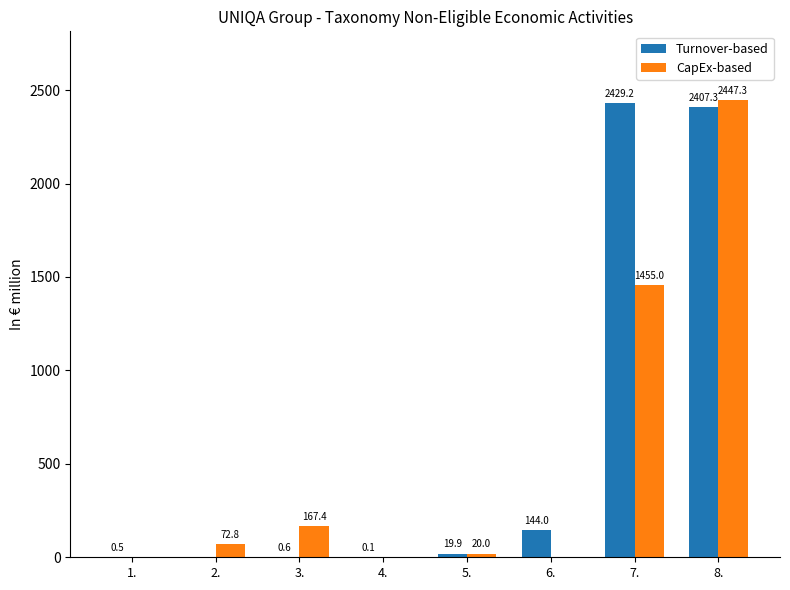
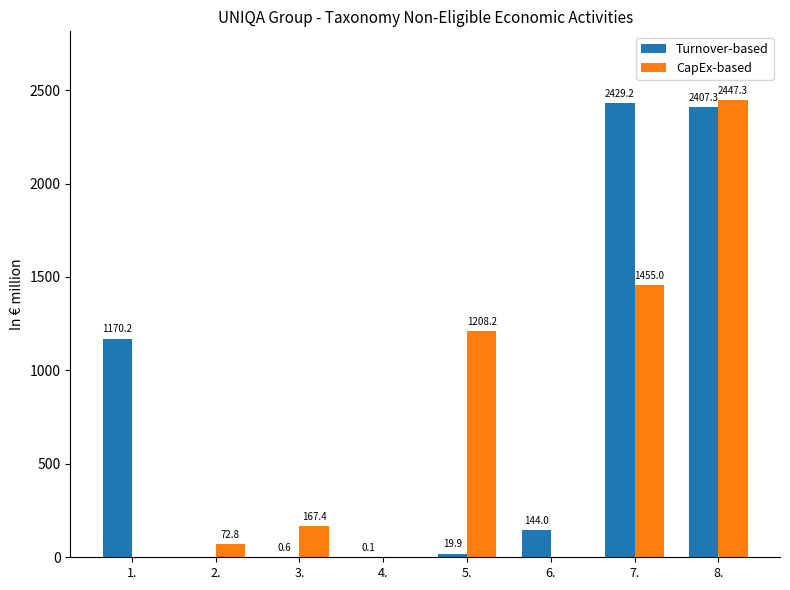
Turnover-based, 1.: 0.5 -> 1170.2
CapEx-based, 5.: 20.0 -> 1208.2
